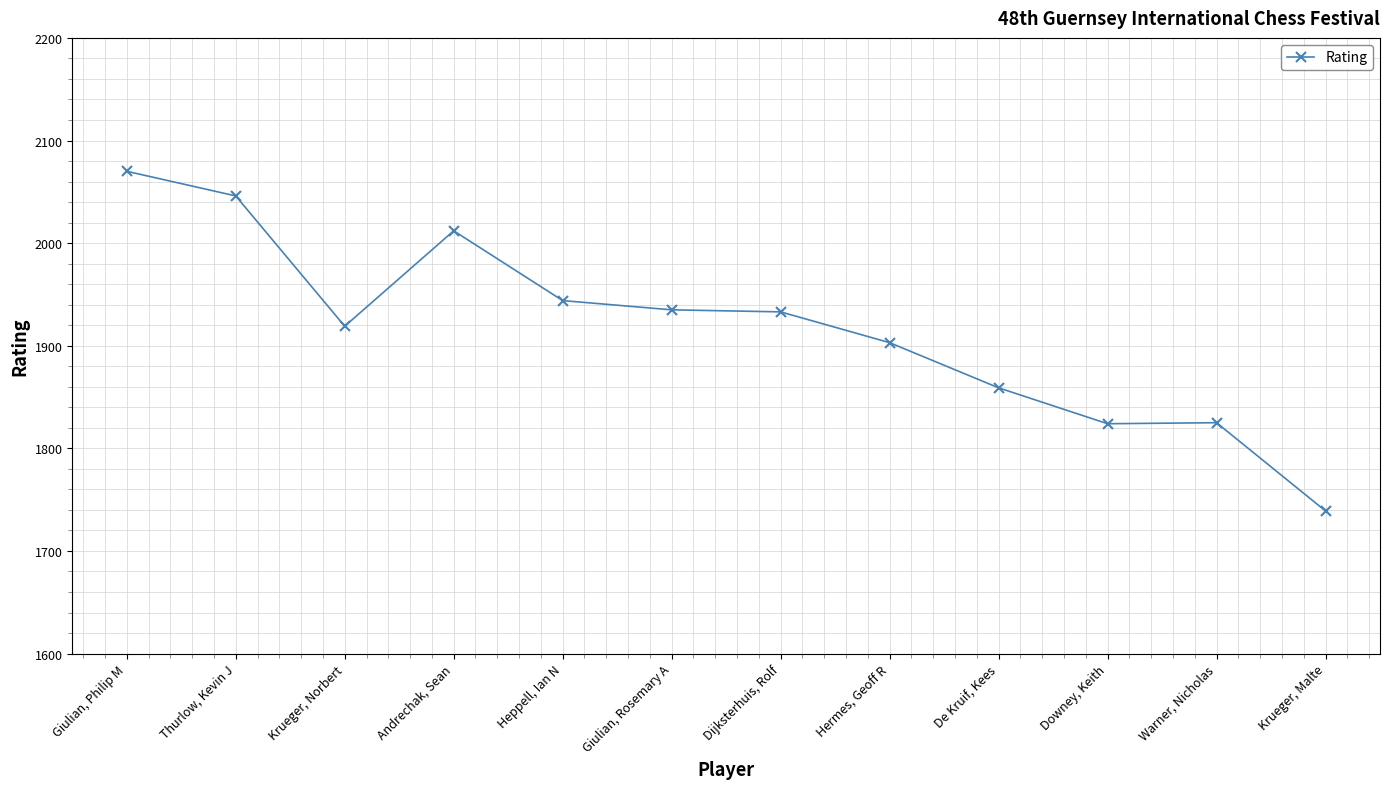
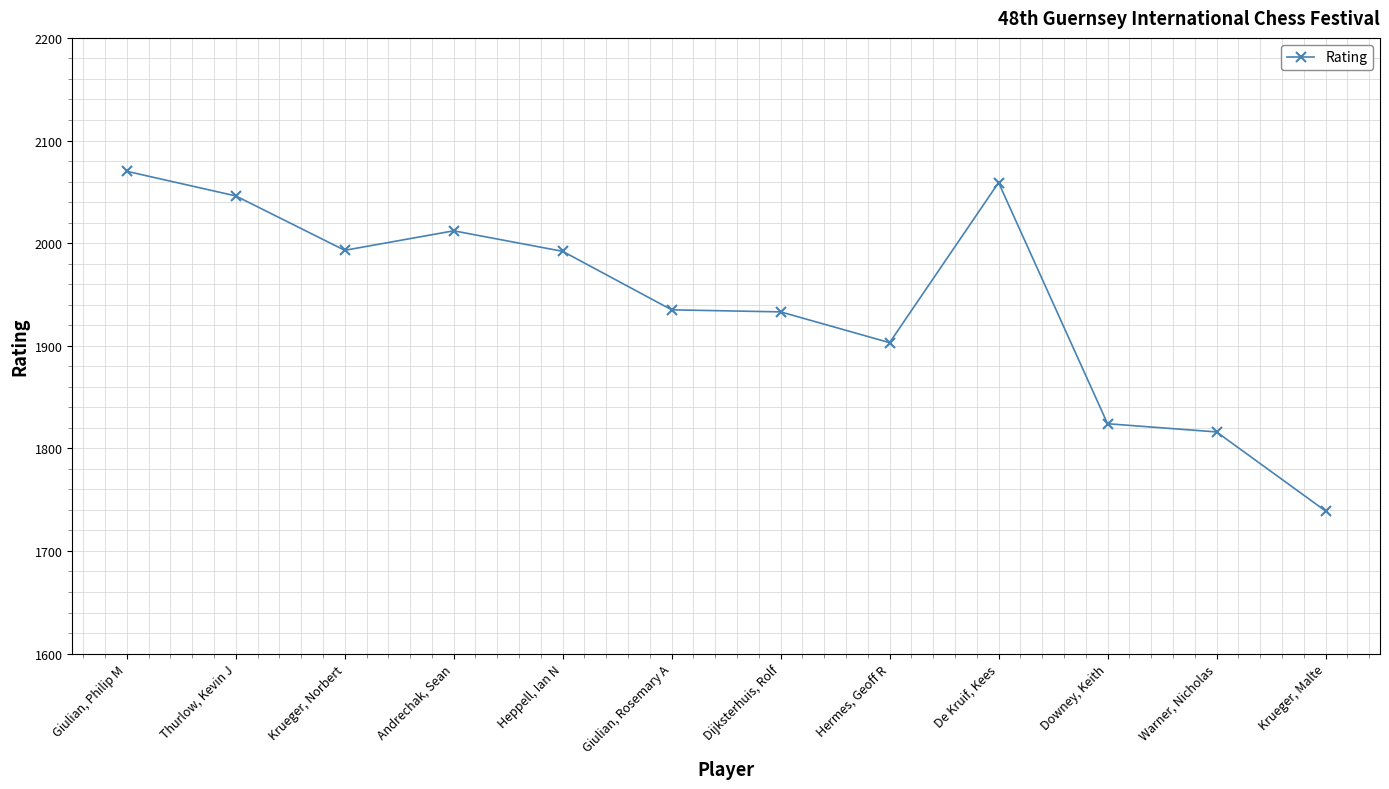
Krueger, Norbert: 1919 -> 1993
Heppell, Ian N: 1944 -> 1992
De Kruif, Kees: 1859 -> 2059
Warner, Nicholas: 1825 -> 1816
